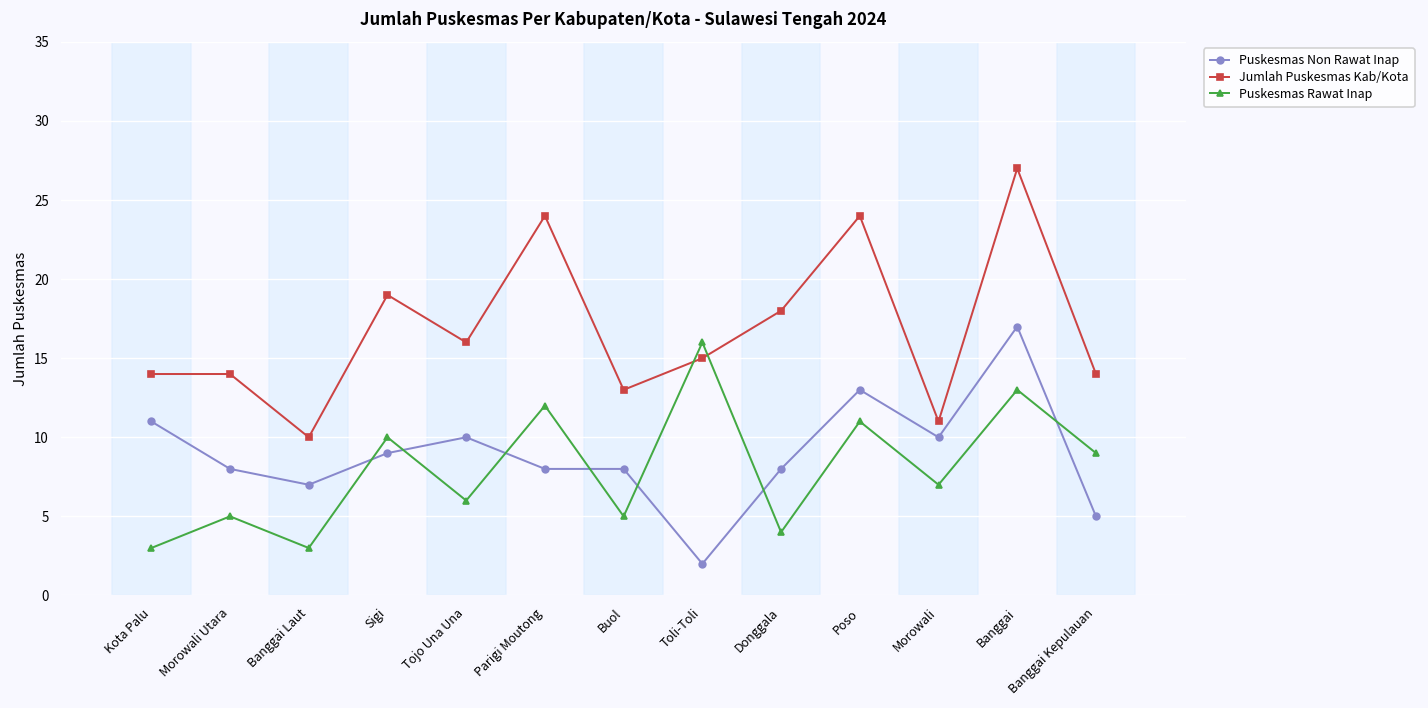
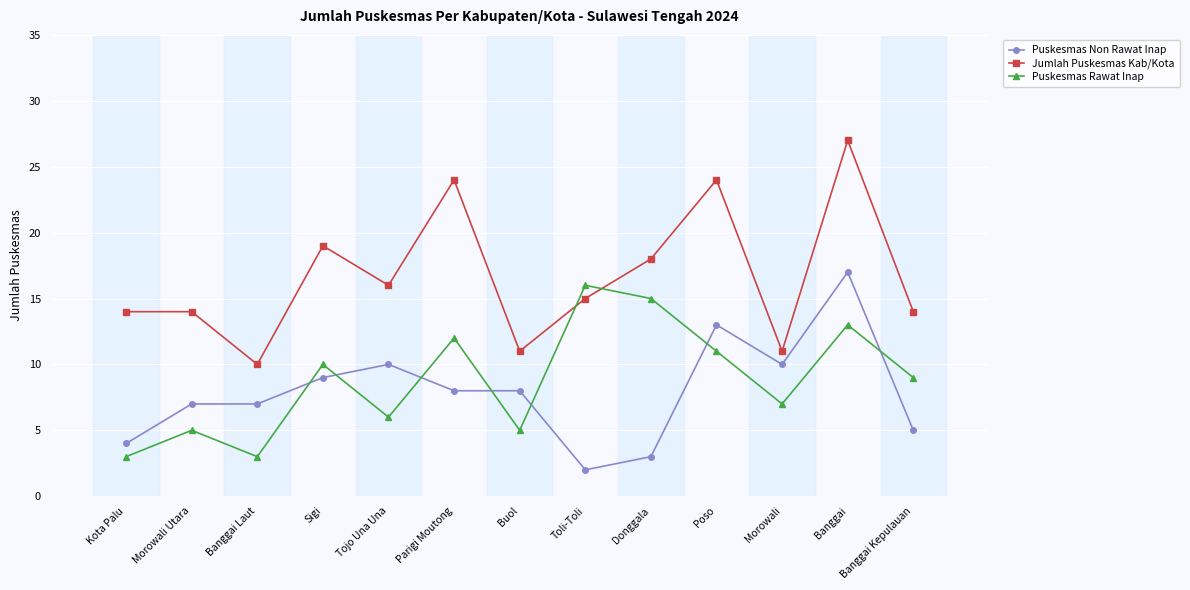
Puskesmas Non Rawat Inap, Kota Palu: 11 -> 4
Puskesmas Non Rawat Inap, Morowali Utara: 8 -> 7
Jumlah Puskesmas Kab/Kota, Buol: 13 -> 11
Puskesmas Non Rawat Inap, Donggala: 8 -> 3
Puskesmas Rawat Inap, Donggala: 4 -> 15
